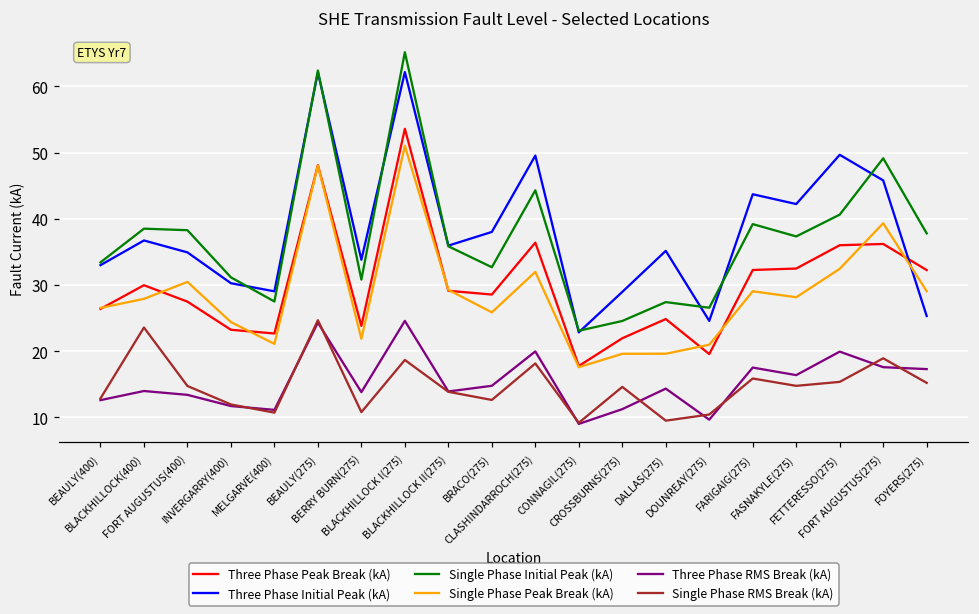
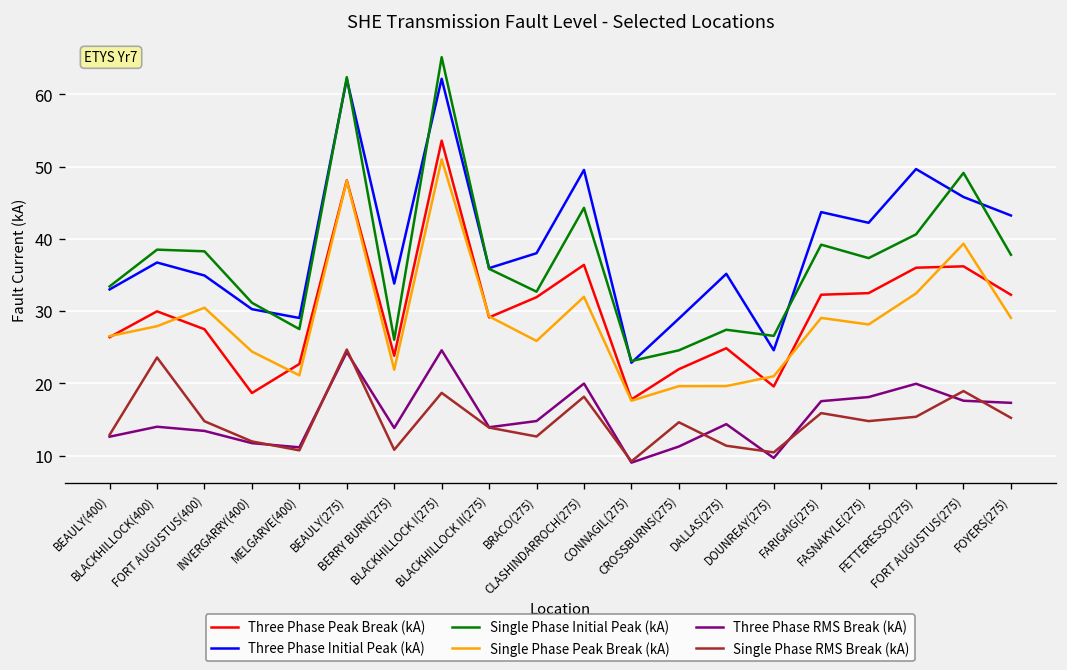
Three Phase Peak Break (kA), INVERGARRY(400): 23 -> 19
Single Phase Initial Peak (kA), BERRY BURN(275): 31 -> 26
Three Phase Peak Break (kA), BRACO(275): 29 -> 32
Single Phase RMS Break (kA), DALLAS(275): 10 -> 11
Three Phase RMS Break (kA), FASNAKYLE(275): 16 -> 18
Three Phase Initial Peak (kA), FOYERS(275): 25 -> 43
